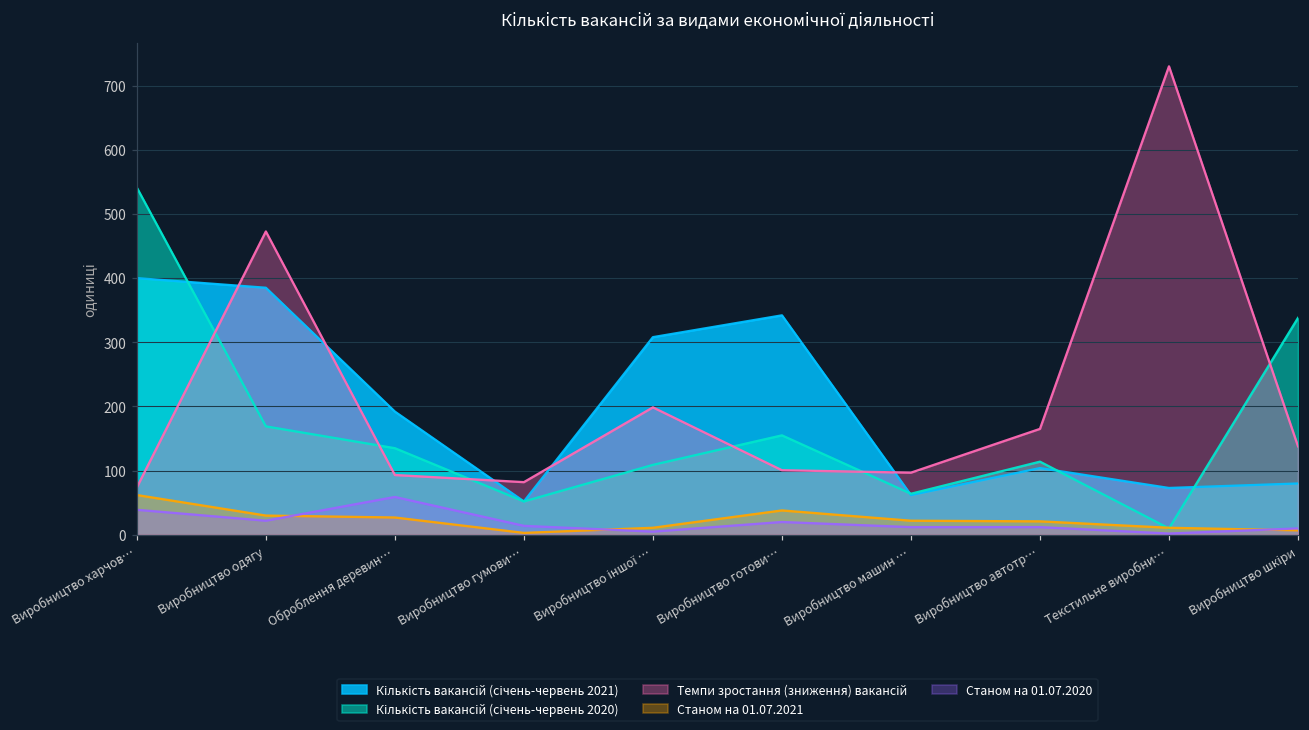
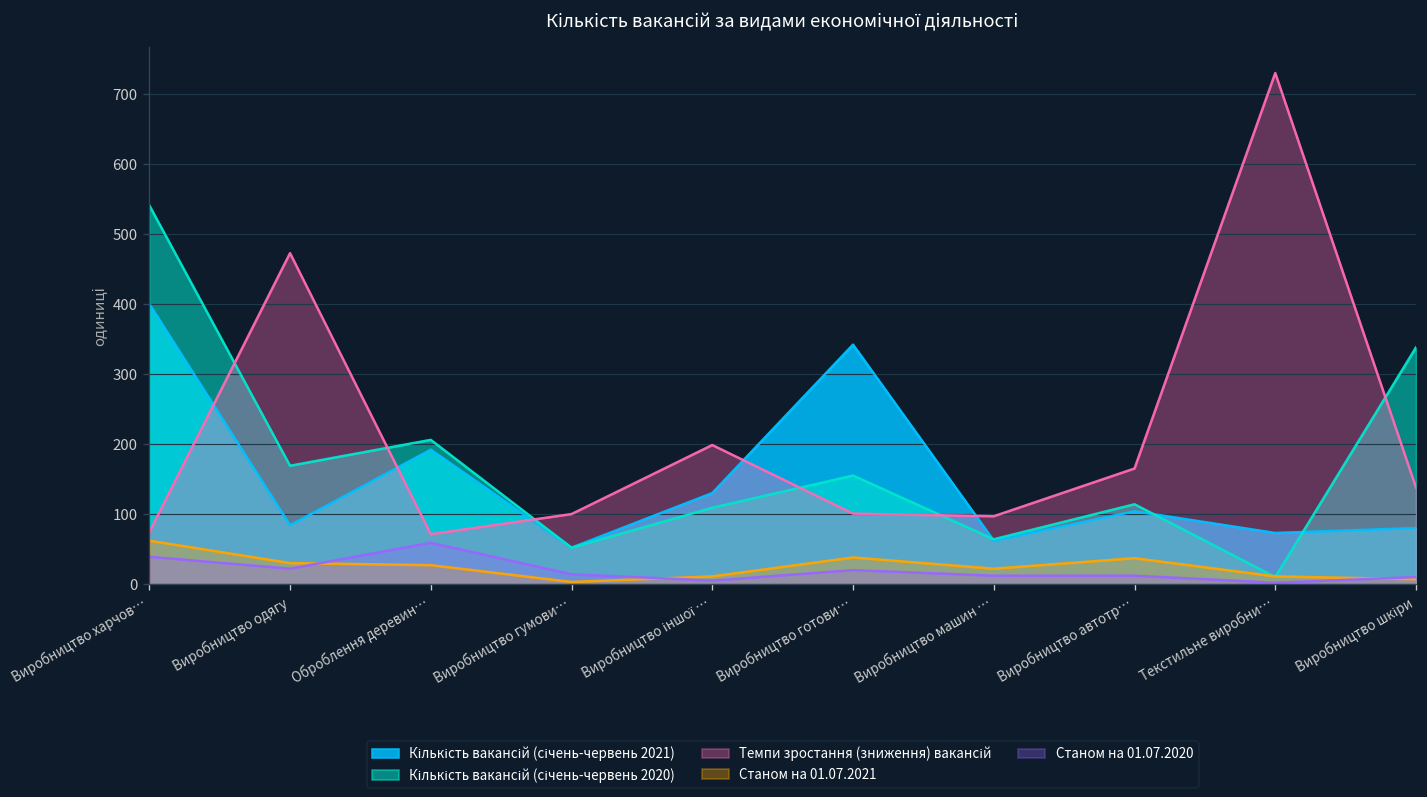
Кількість вакансій (січень-червень 2021), Виробництво одягу: 390 -> 80
Кількість вакансій (січень-червень 2020), Оброблення деревин…: 140 -> 210
Темпи зростання (зниження) вакансій, Оброблення деревин…: 90 -> 70
Темпи зростання (зниження) вакансій, Виробництво гумови…: 80 -> 100
Кількість вакансій (січень-червень 2021), Виробництво іншої …: 310 -> 130
Станом на 01.07.2021, Виробництво автотр…: 20 -> 40
